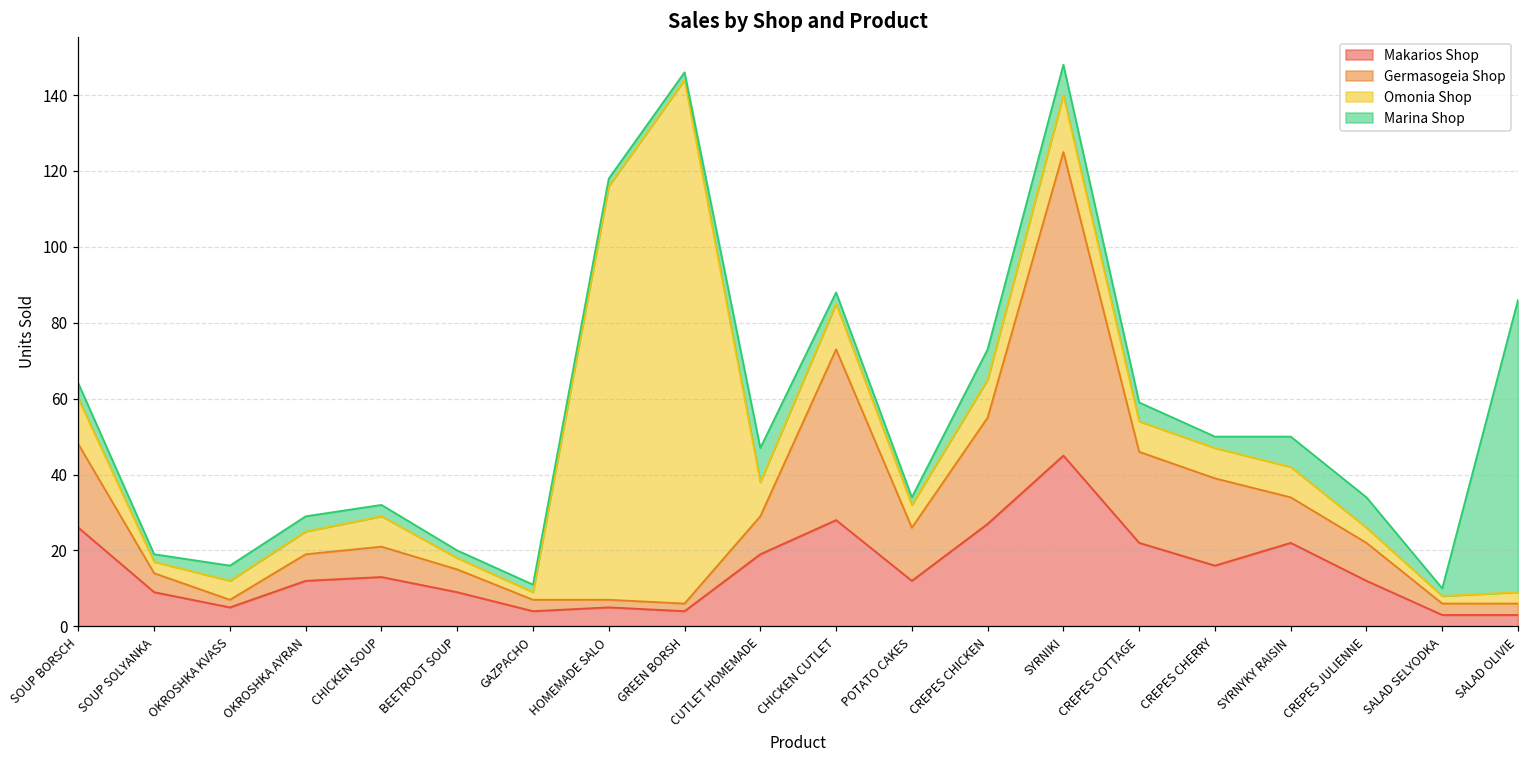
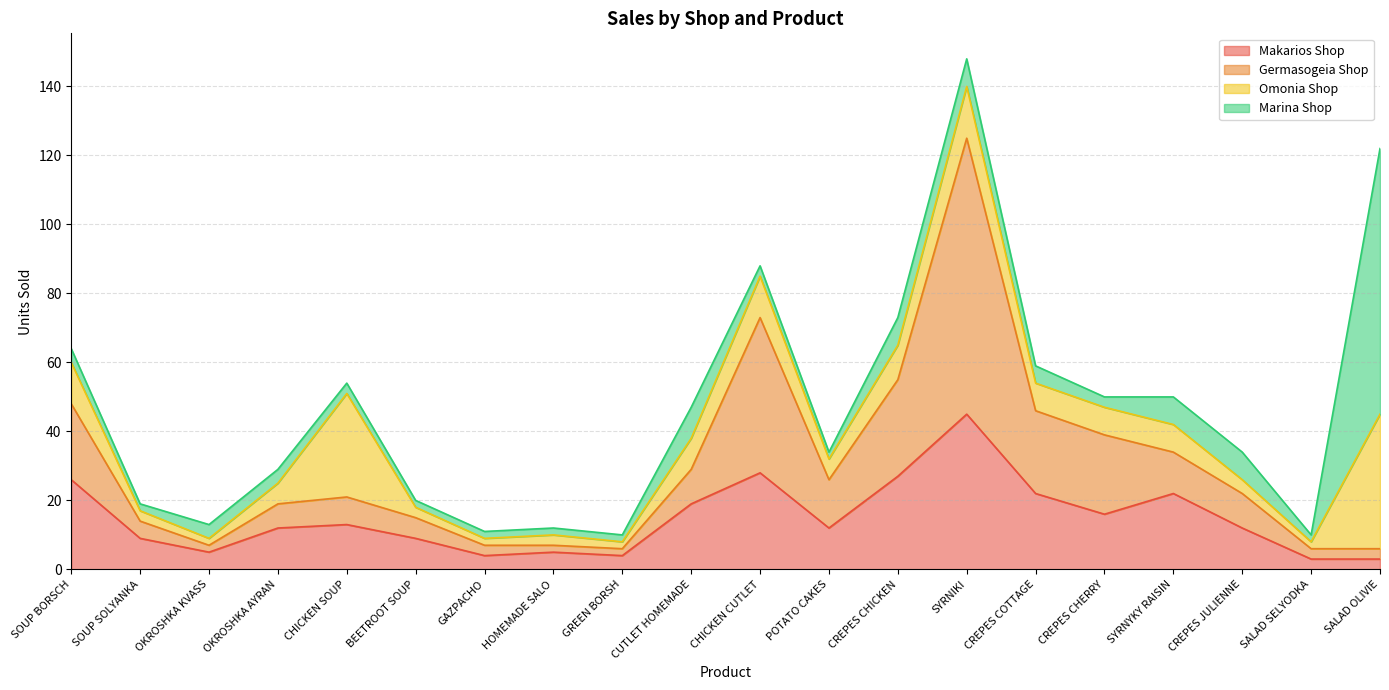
Omonia Shop, OKROSHKA KVASS: 5 -> 2
Omonia Shop, CHICKEN SOUP: 8 -> 30
Omonia Shop, HOMEMADE SALO: 109 -> 3
Omonia Shop, GREEN BORSH: 138 -> 2
Omonia Shop, SALAD OLIVIE: 3 -> 39
